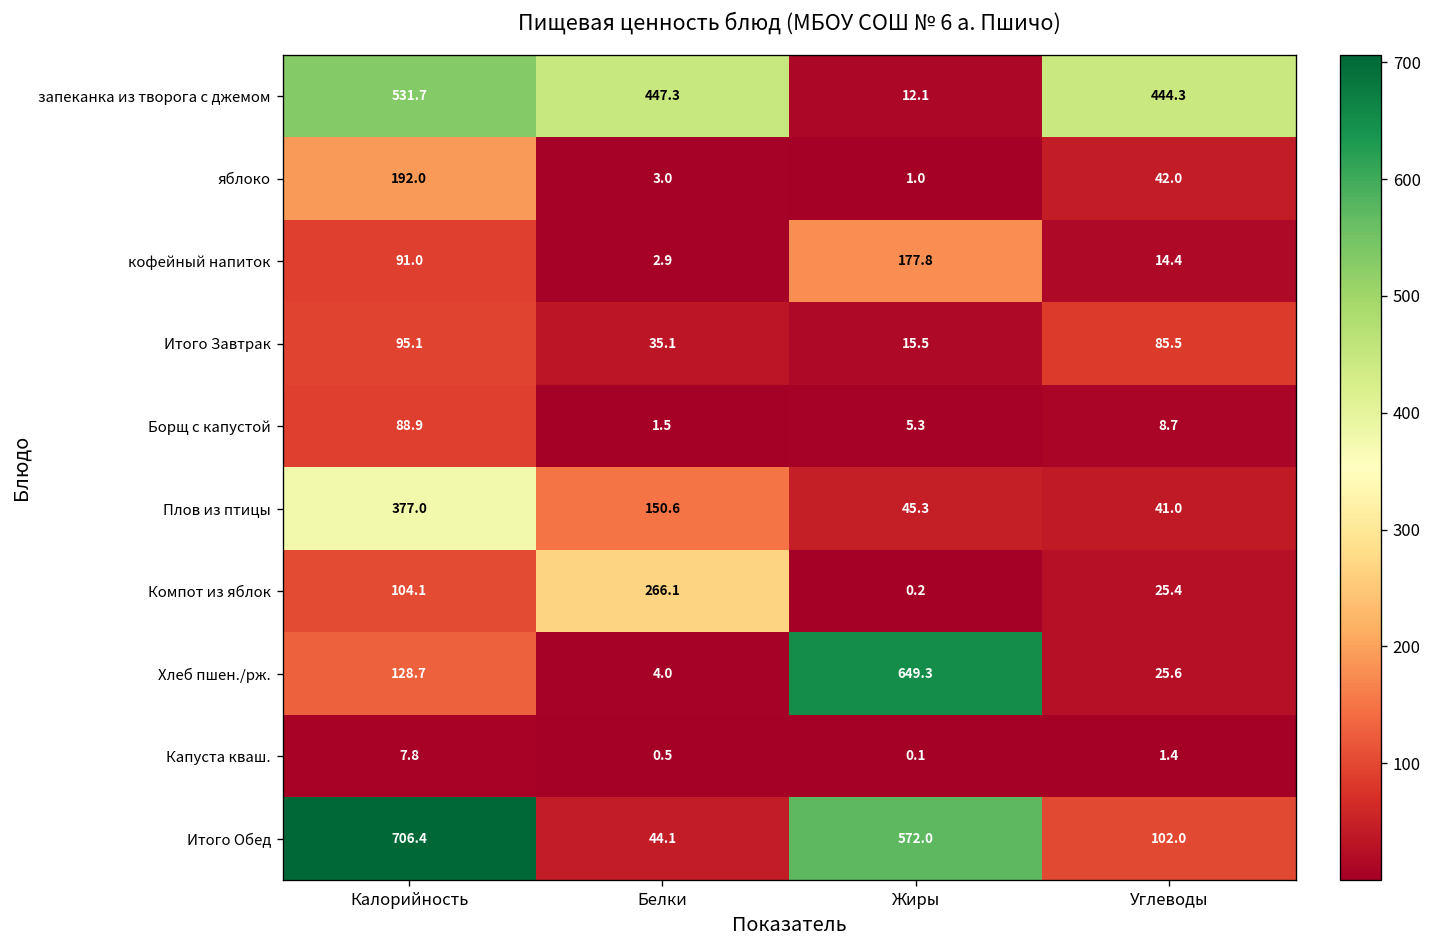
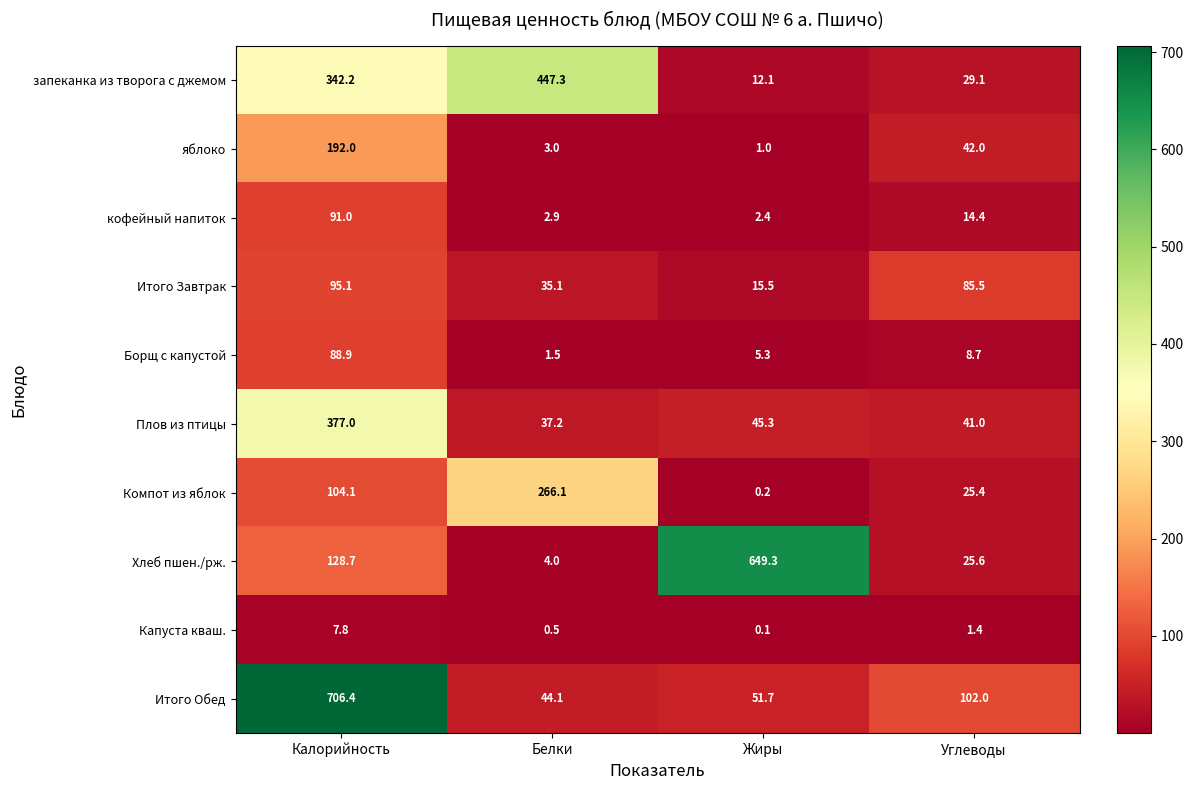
запеканка из творога с джемом, Калорийность: 531.7 -> 342.2
запеканка из творога с джемом, Углеводы: 444.3 -> 29.1
кофейный напиток, Жиры: 177.8 -> 2.4
Плов из птицы, Белки: 150.6 -> 37.2
Итого Обед, Жиры: 572.0 -> 51.7
